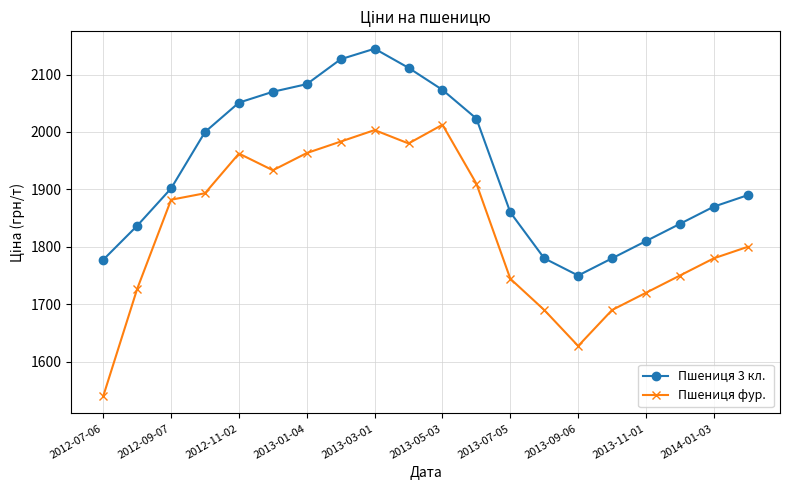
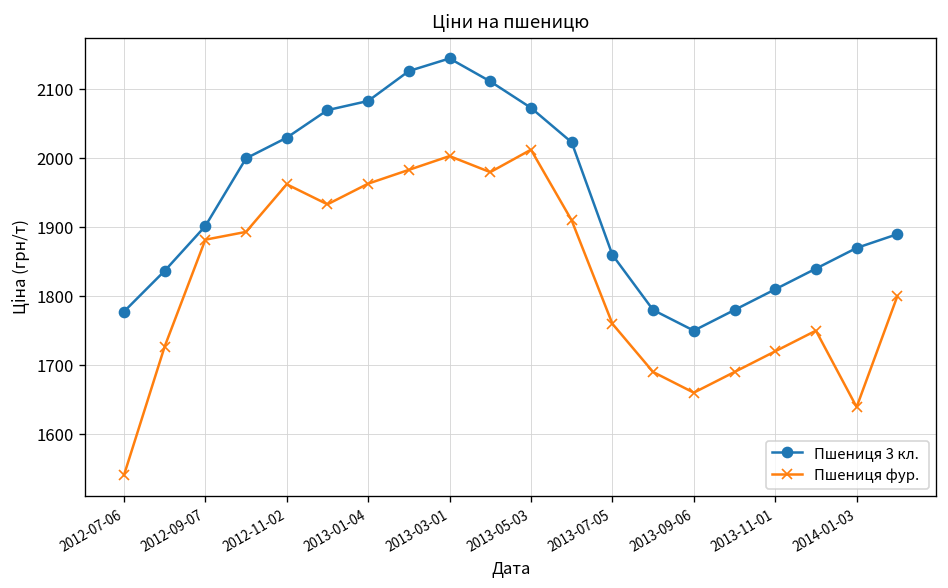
Пшениця 3 кл., 2012-11-02: 2050 -> 2030
Пшениця фур., 2013-07-05: 1740 -> 1760
Пшениця фур., 2013-09-06: 1630 -> 1660
Пшениця фур., 2014-01-03: 1780 -> 1640
